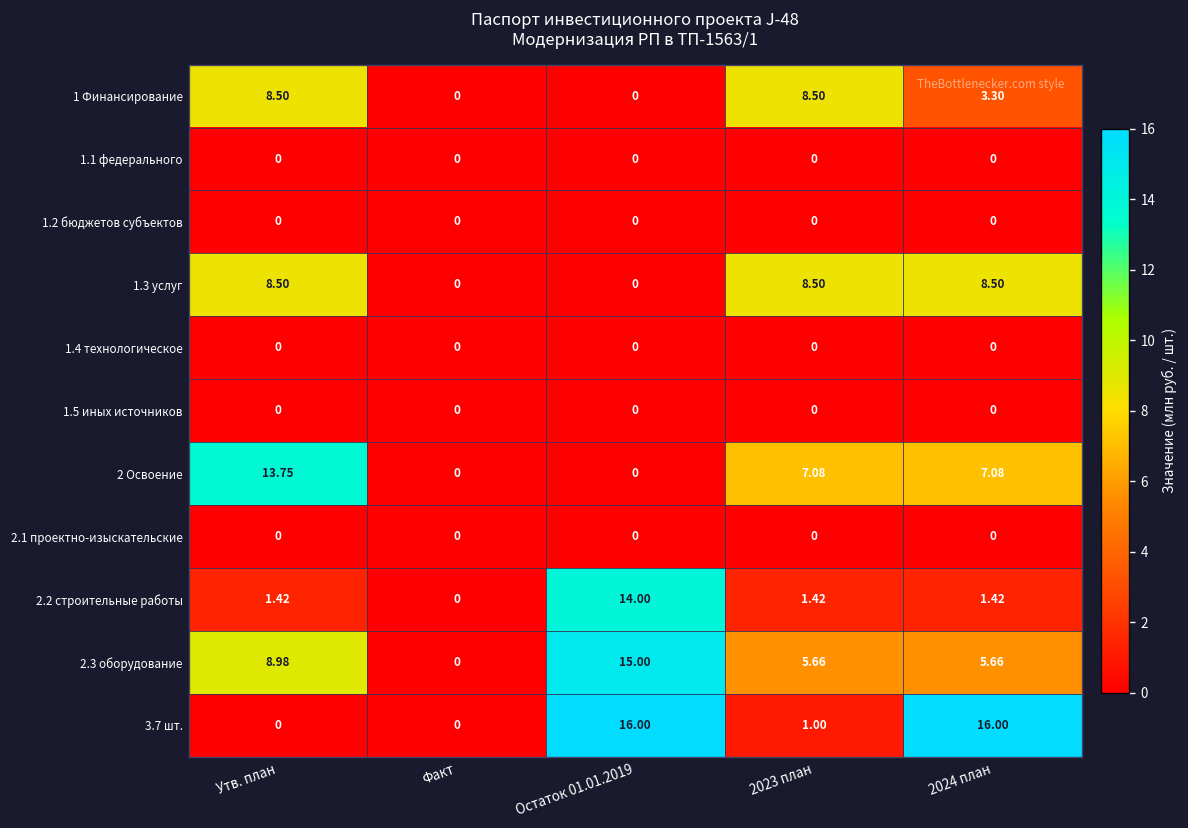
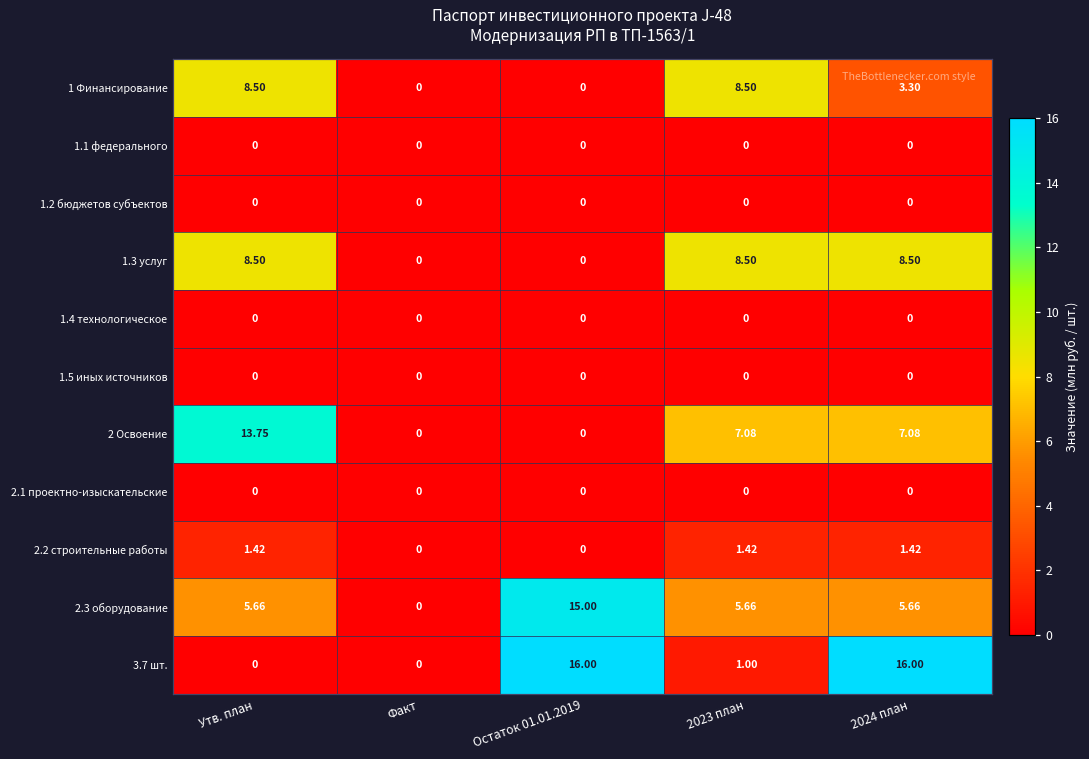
2.2 строительные работы, Остаток 01.01.2019: 14.00 -> 0
2.3 оборудование, Утв. план: 8.98 -> 5.66
